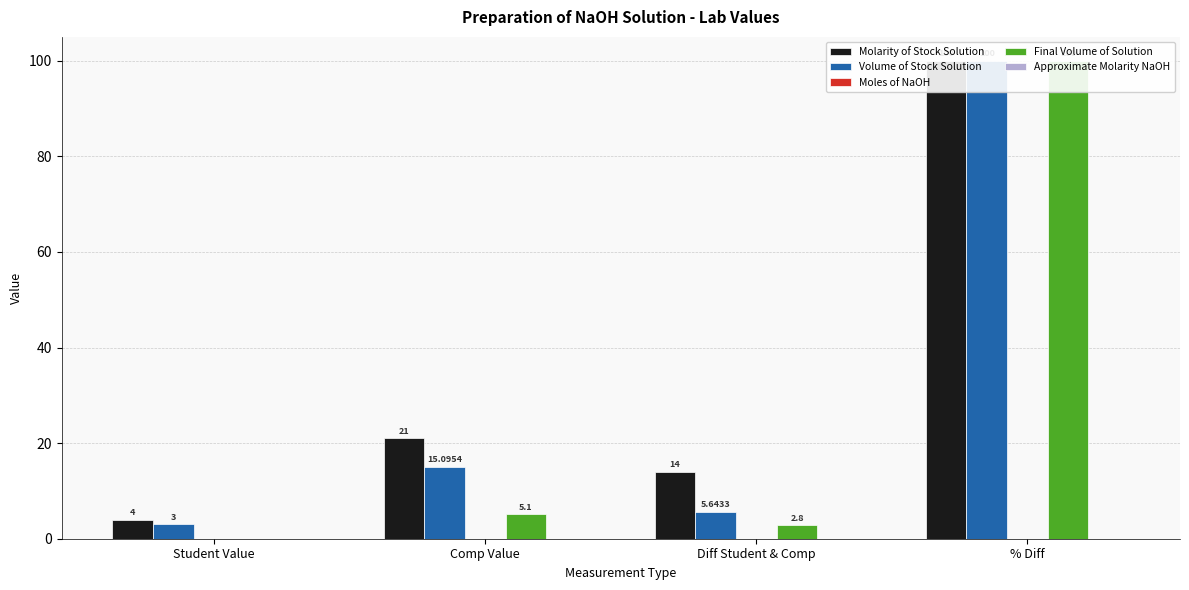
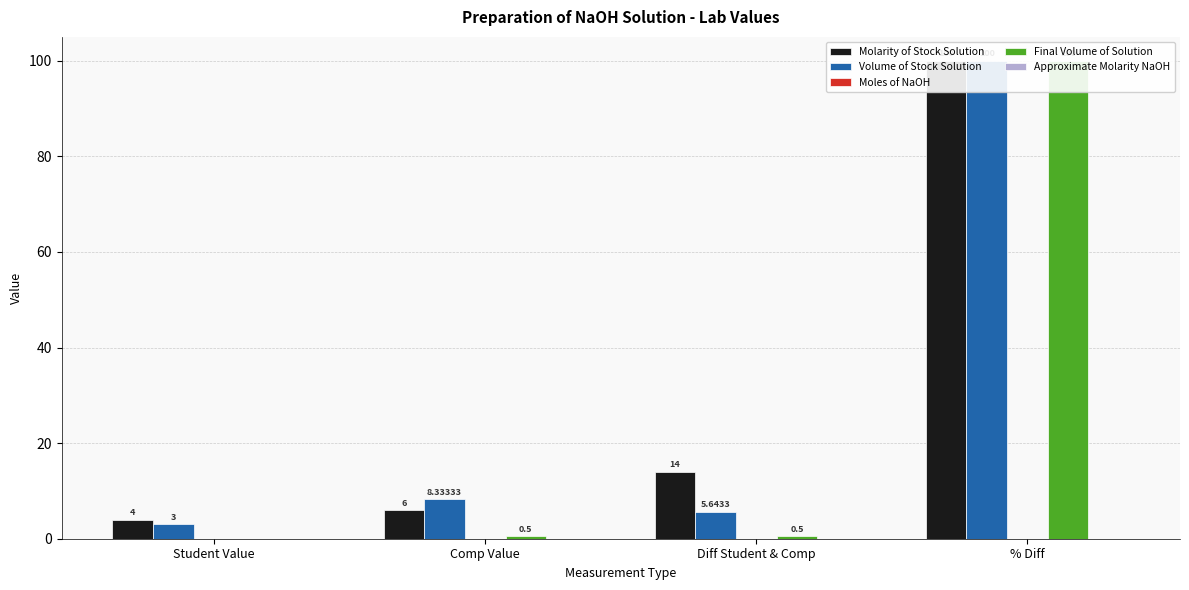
Molarity of Stock Solution, Comp Value: 21 -> 6
Volume of Stock Solution, Comp Value: 15.0954 -> 8.33333
Final Volume of Solution, Comp Value: 5.1 -> 0.5
Final Volume of Solution, Diff Student & Comp: 2.8 -> 0.5
